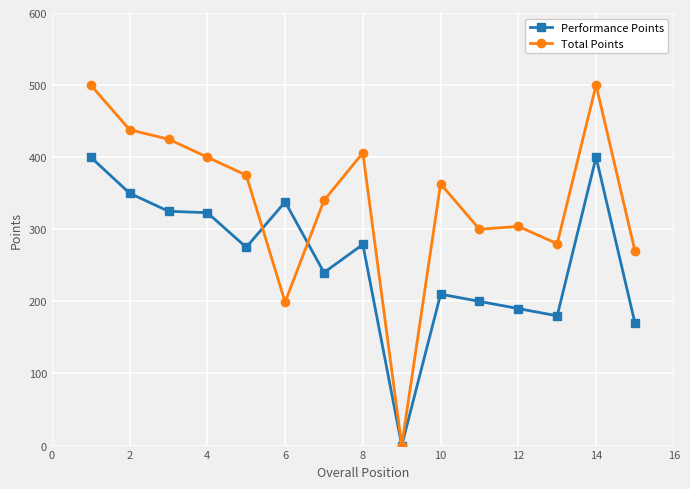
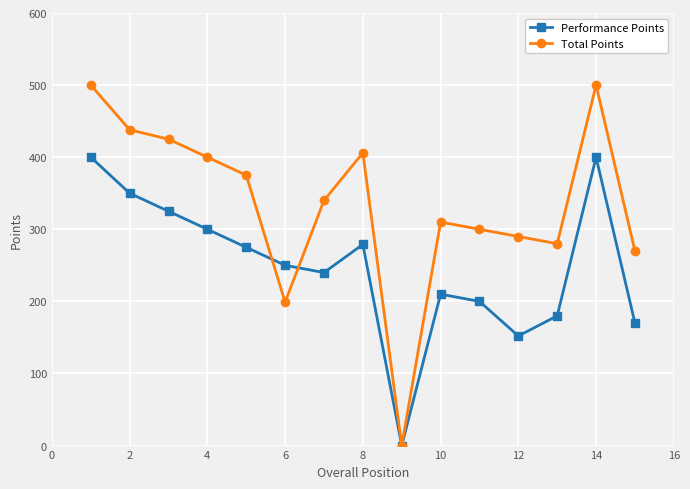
Performance Points, 4: 320 -> 300
Performance Points, 6: 340 -> 250
Total Points, 10: 360 -> 310
Performance Points, 12: 190 -> 150
Total Points, 12: 300 -> 290
